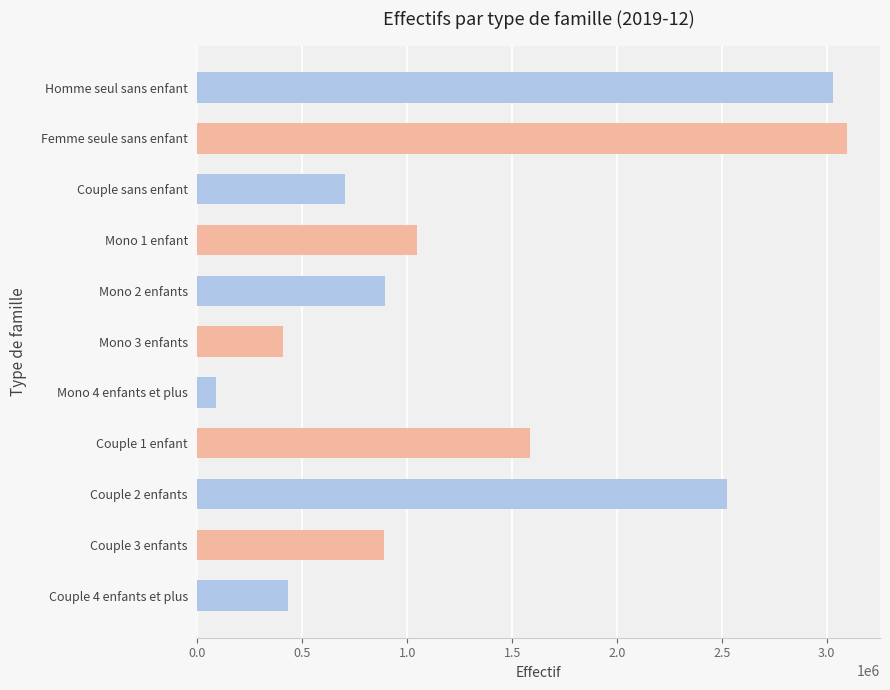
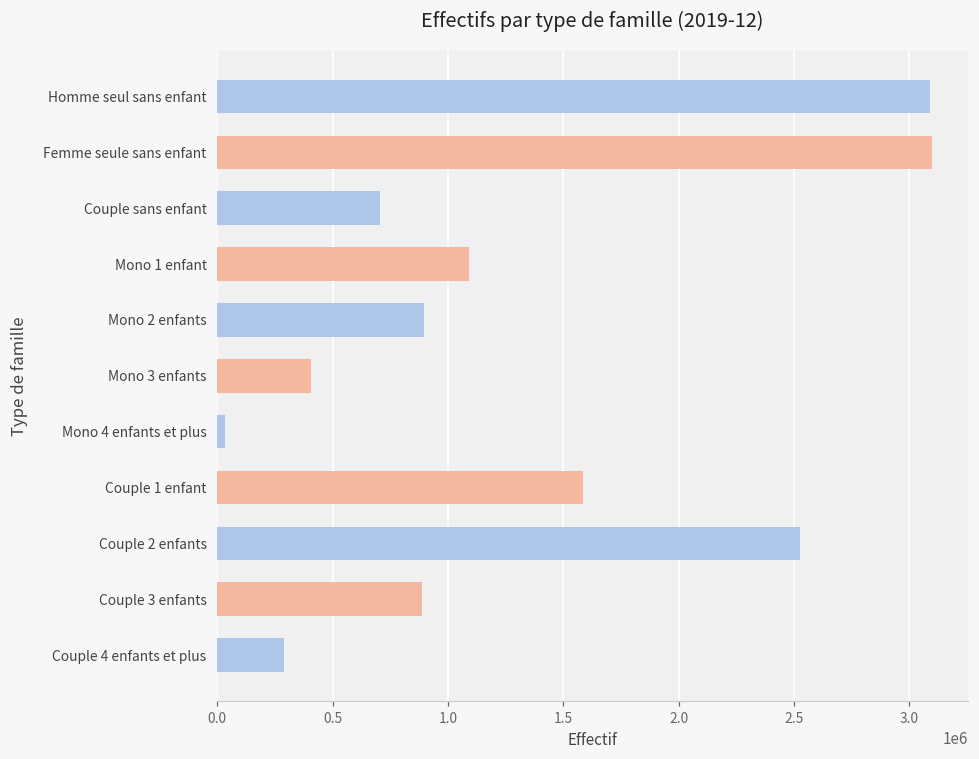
Homme seul sans enfant: 3030000 -> 3090000
Mono 1 enfant: 1050000 -> 1090000
Mono 4 enfants et plus: 90000 -> 30000
Couple 4 enfants et plus: 430000 -> 290000
